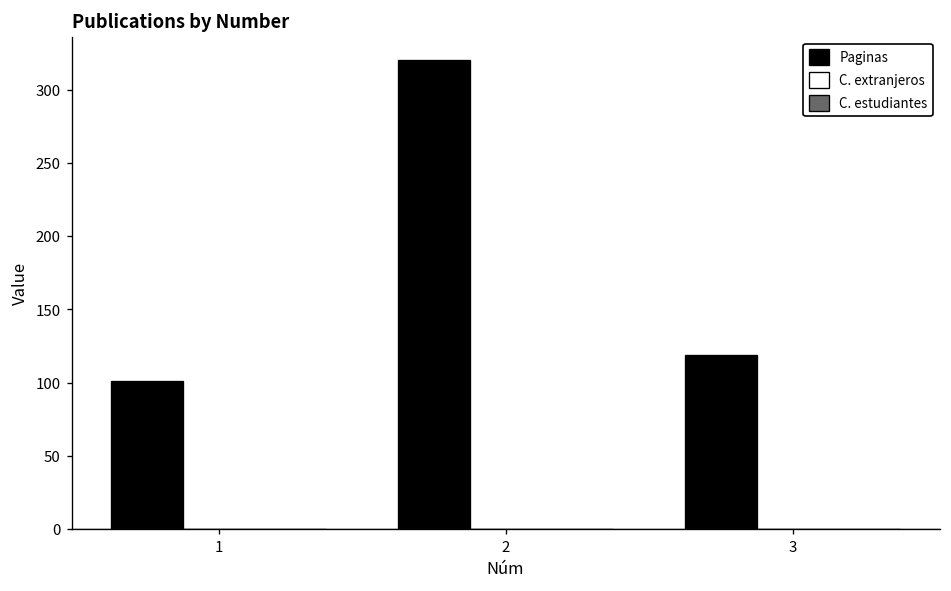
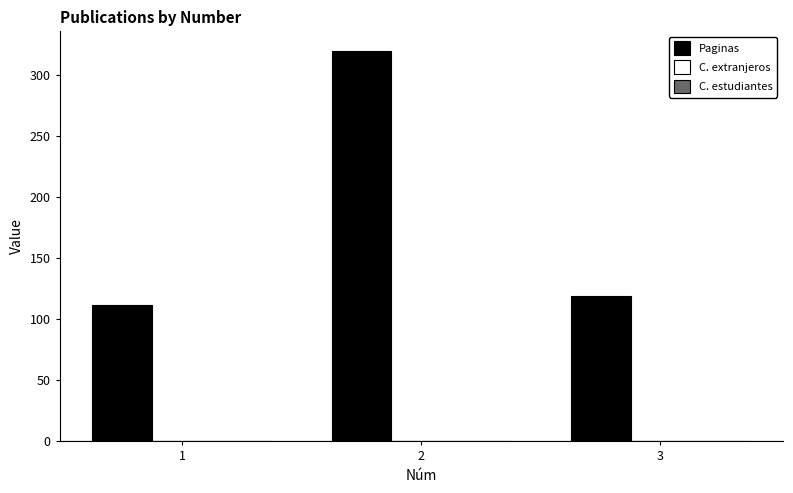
Paginas, 1: 101 -> 112
